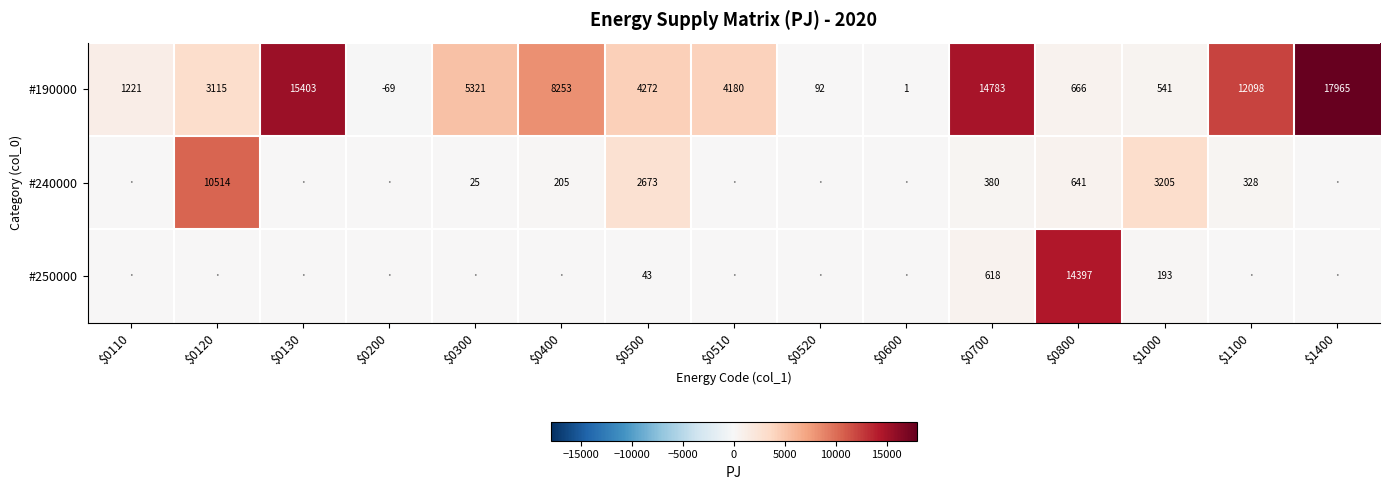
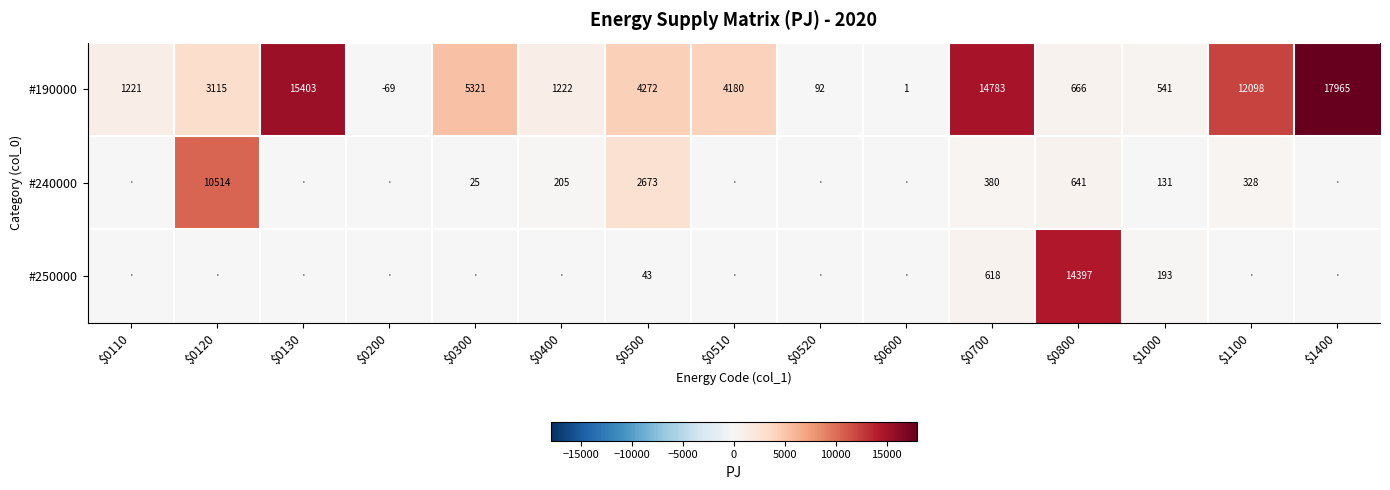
#190000, $0400: 8253 -> 1222
#240000, $1000: 3205 -> 131
